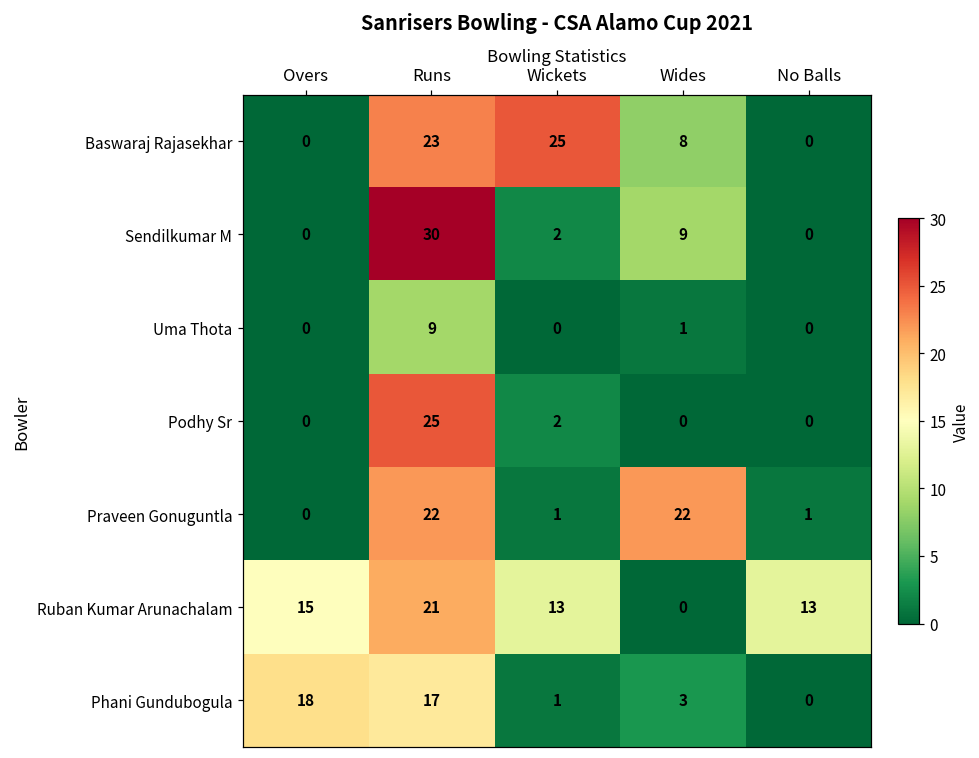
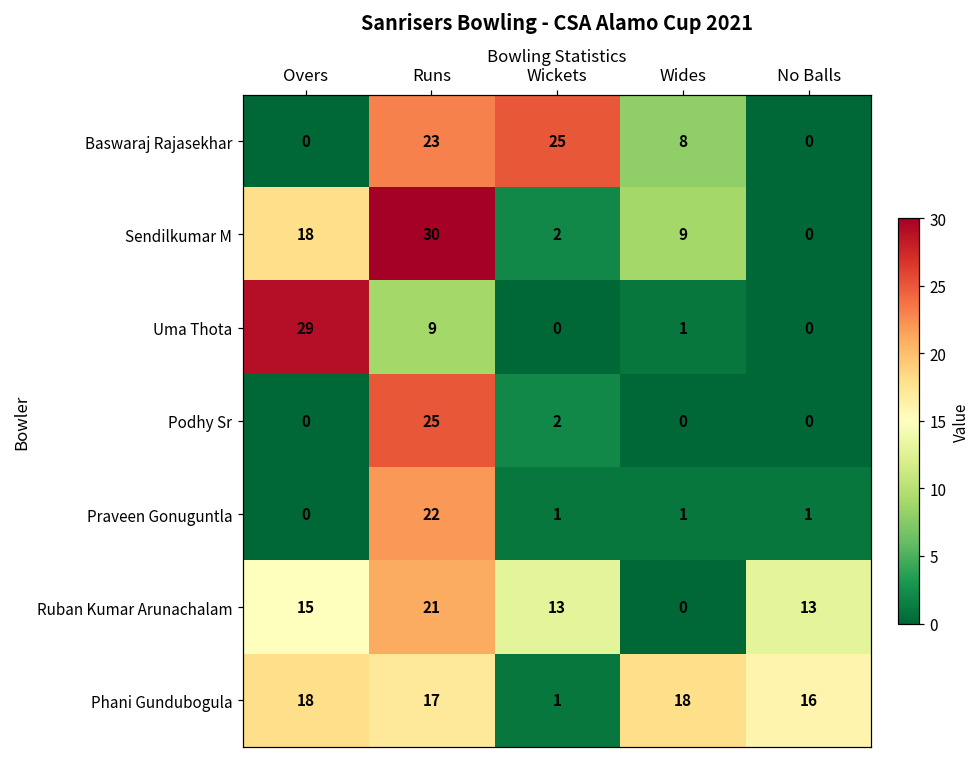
Sendilkumar M, Overs: 0 -> 18
Uma Thota, Overs: 0 -> 29
Praveen Gonuguntla, Wides: 22 -> 1
Phani Gundubogula, Wides: 3 -> 18
Phani Gundubogula, No Balls: 0 -> 16
